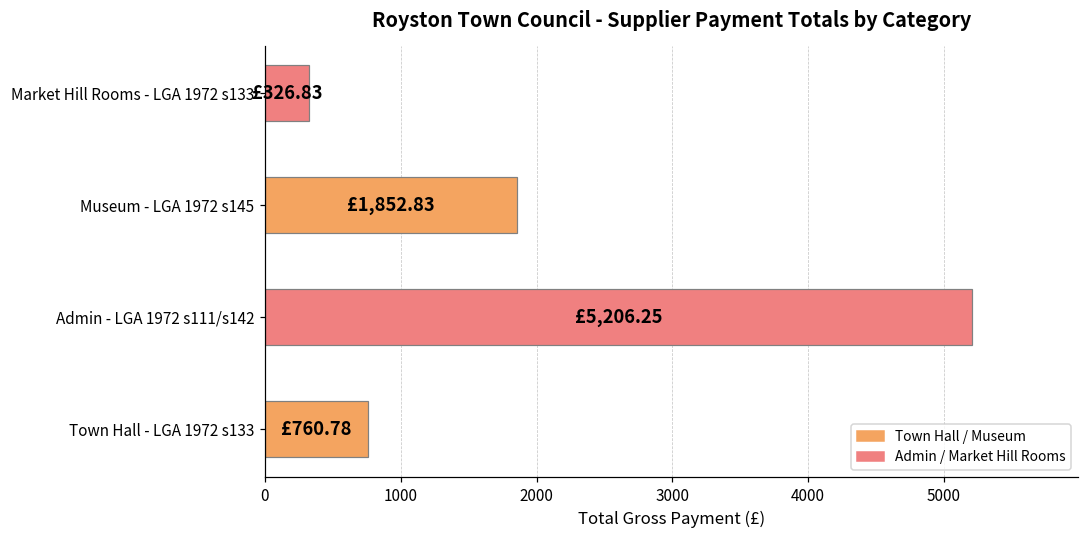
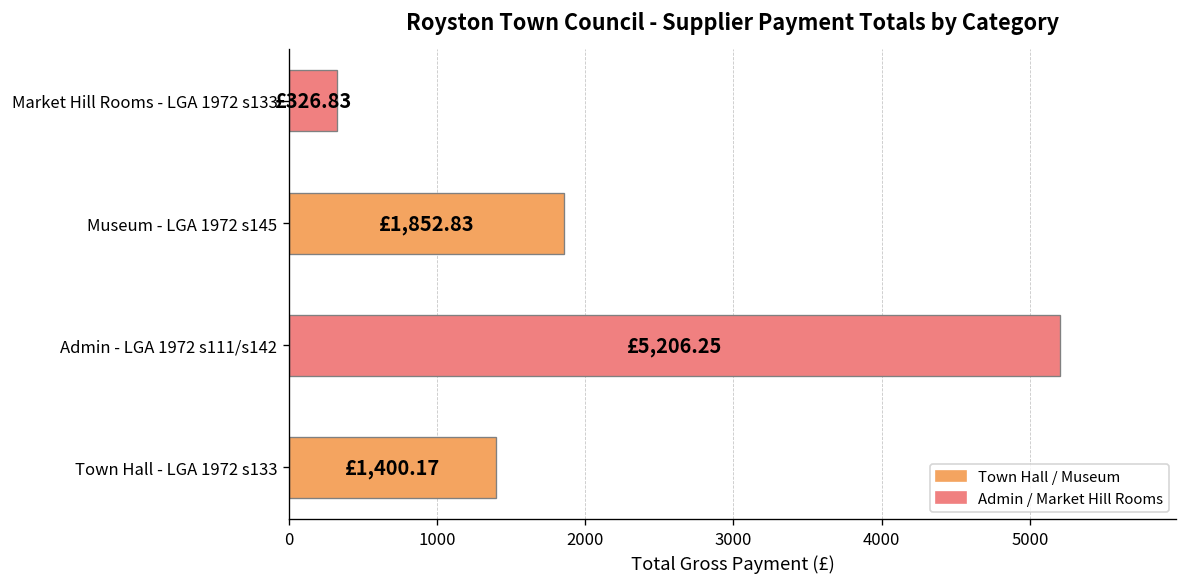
Town Hall - LGA 1972 s133: £760.78 -> £1,400.17
